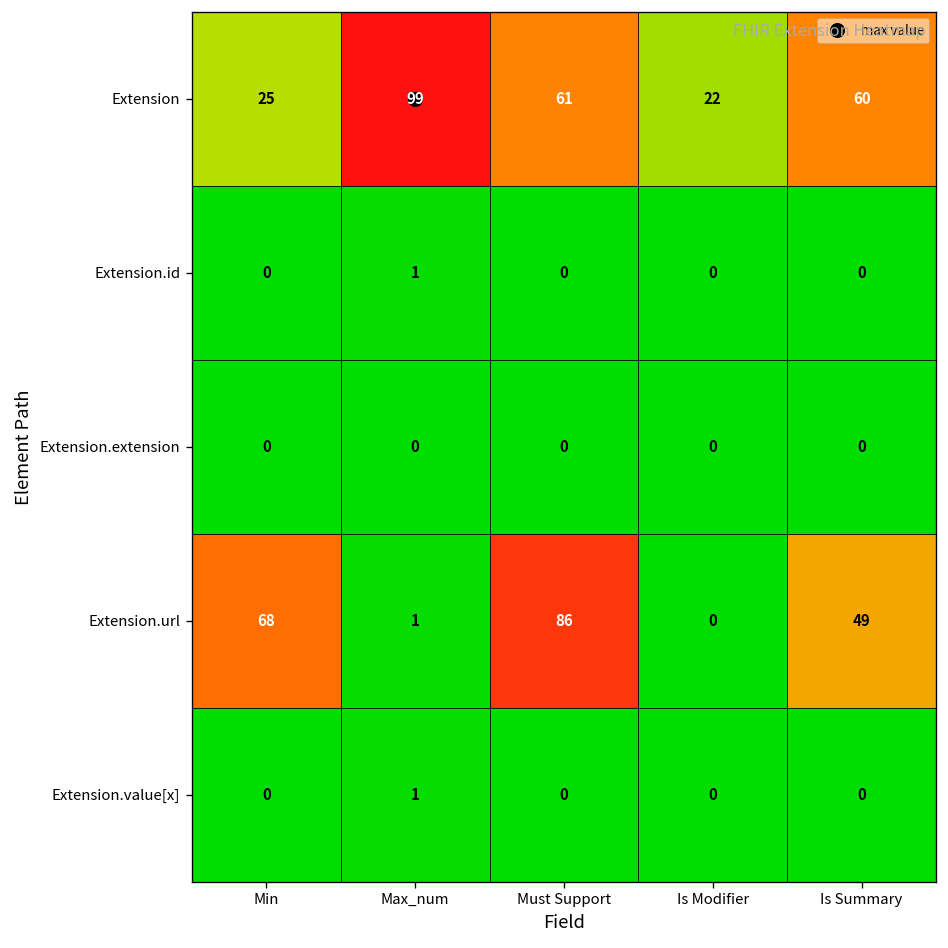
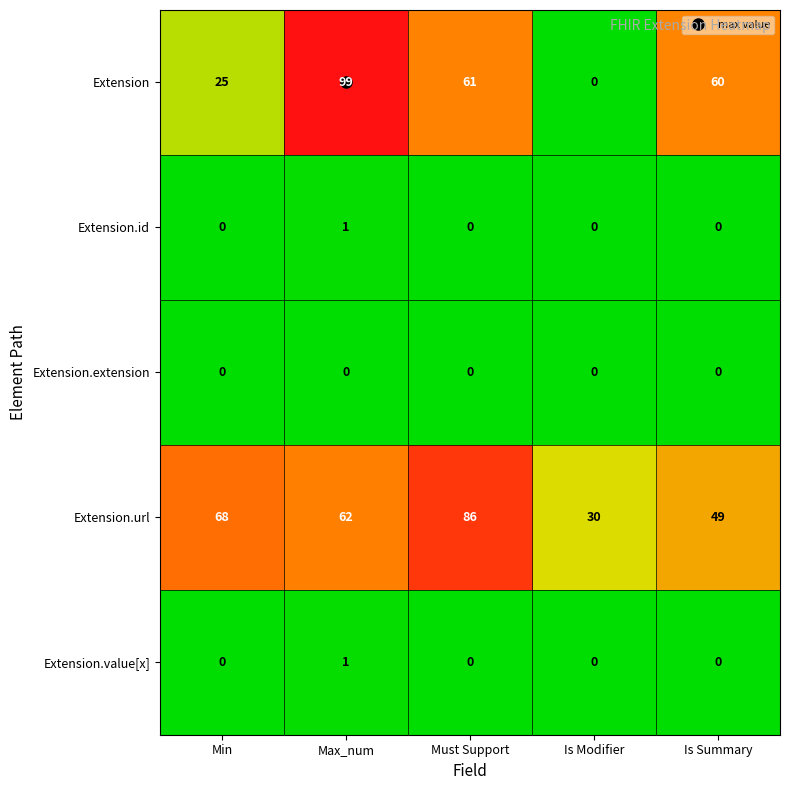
Extension, Is Modifier: 22 -> 0
Extension.url, Max_num: 1 -> 62
Extension.url, Is Modifier: 0 -> 30
